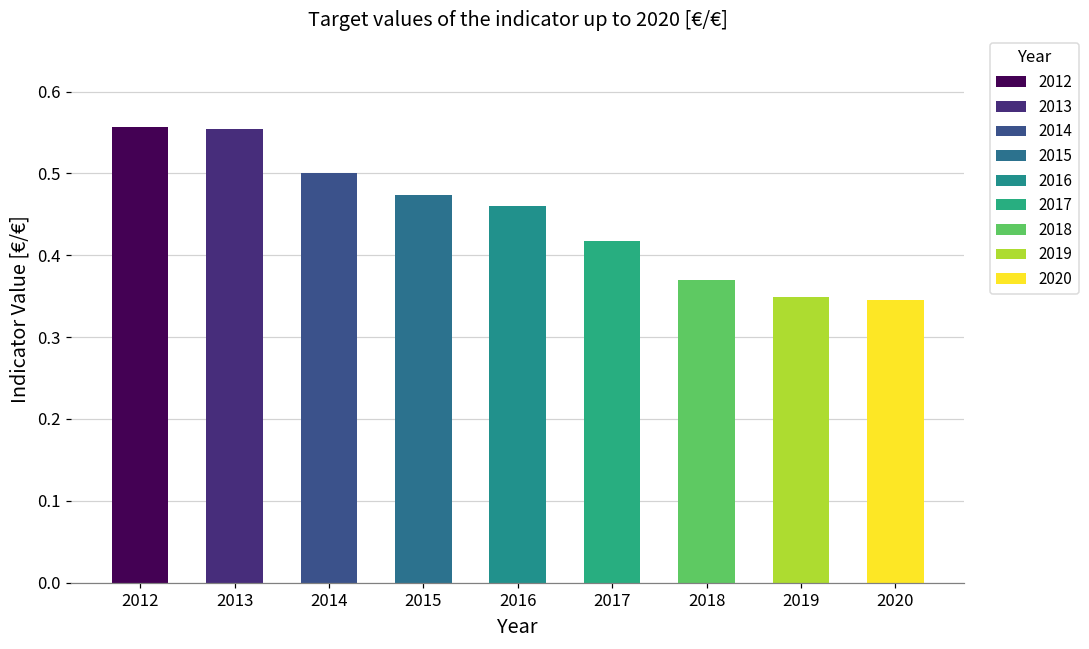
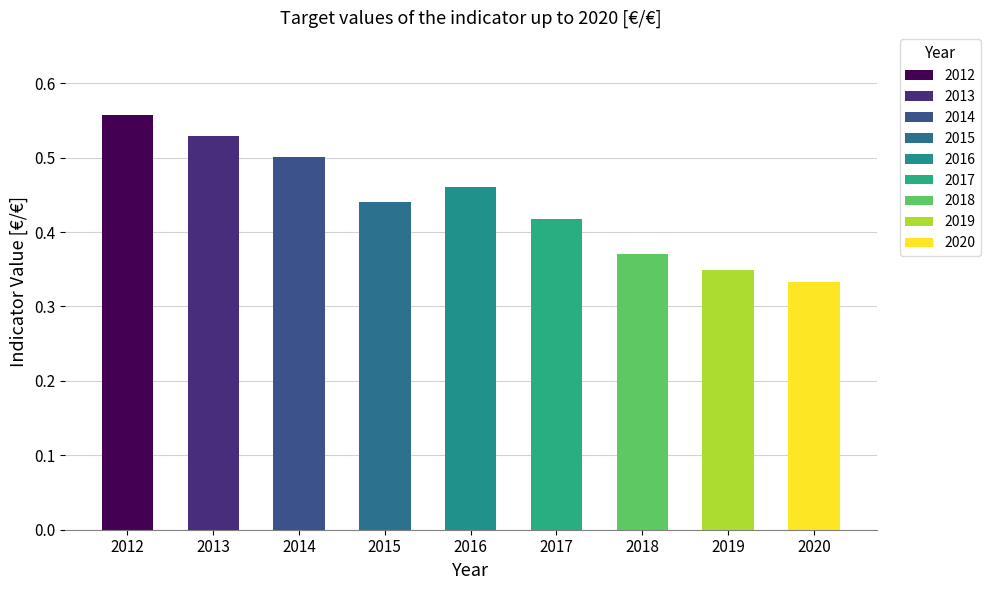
2013: 0.55 -> 0.53
2015: 0.47 -> 0.44
2020: 0.35 -> 0.33
